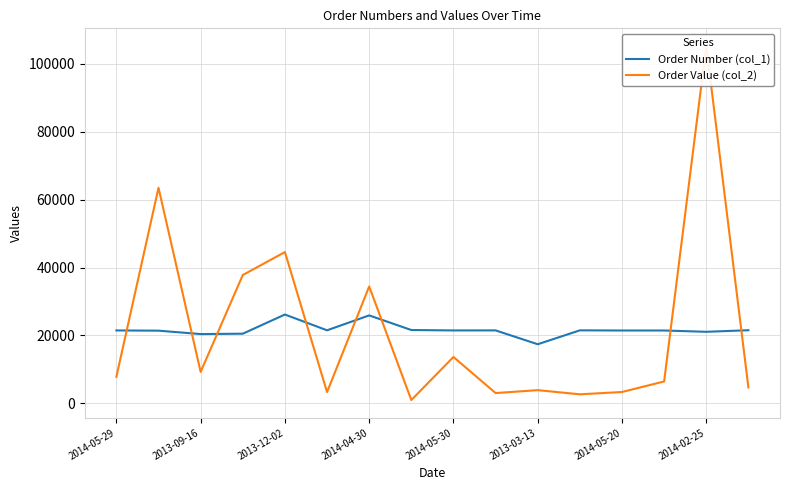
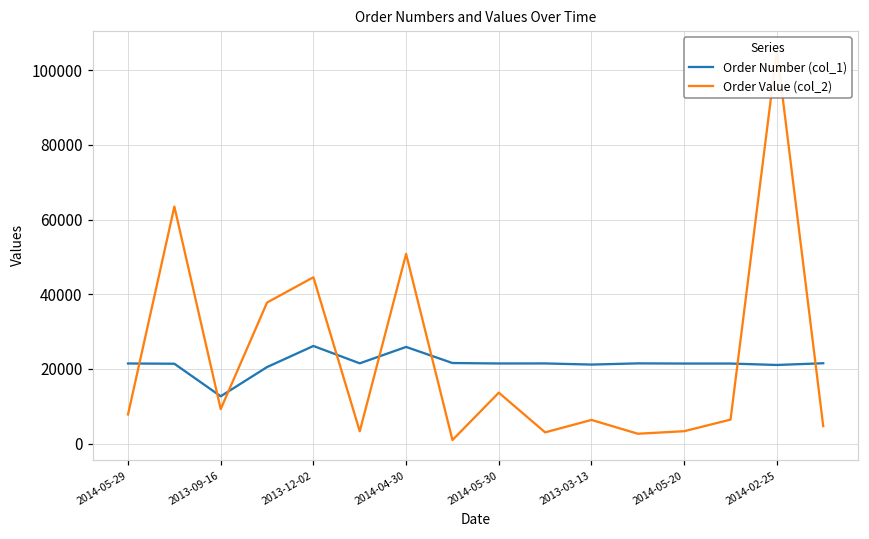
Order Number (col_1), 2013-09-16: 20000 -> 13000
Order Value (col_2), 2014-04-30: 34000 -> 51000
Order Number (col_1), 2013-03-13: 17000 -> 21000
Order Value (col_2), 2013-03-13: 4000 -> 6000
